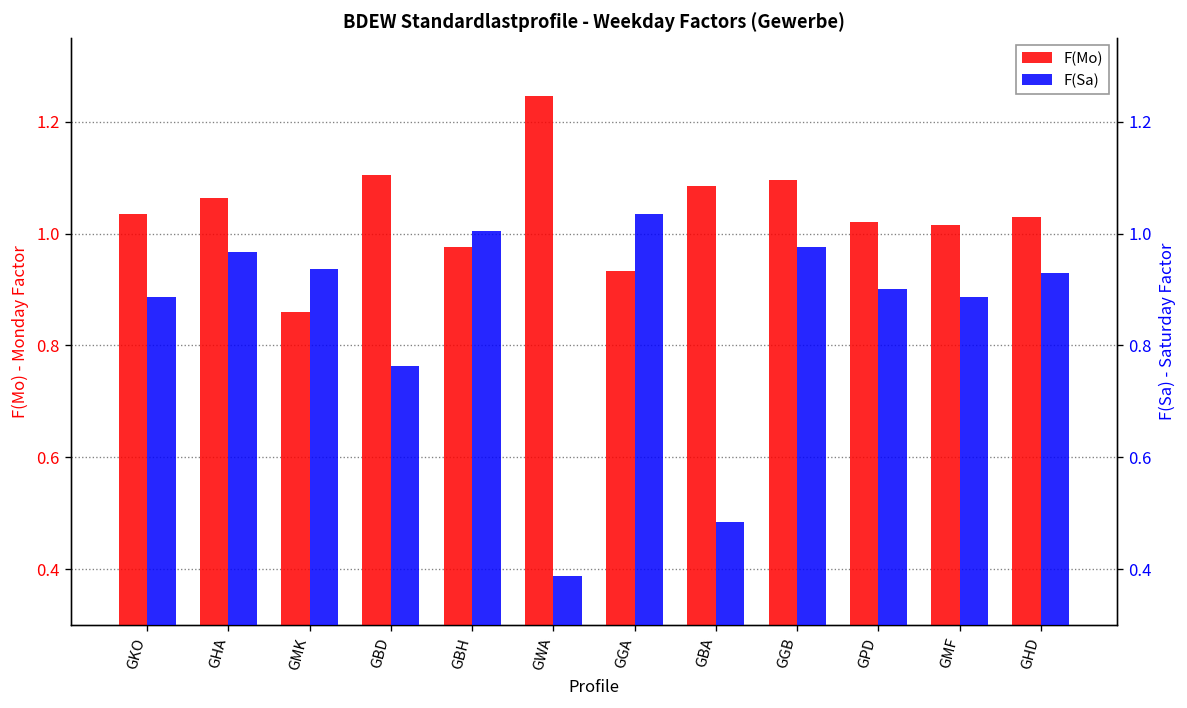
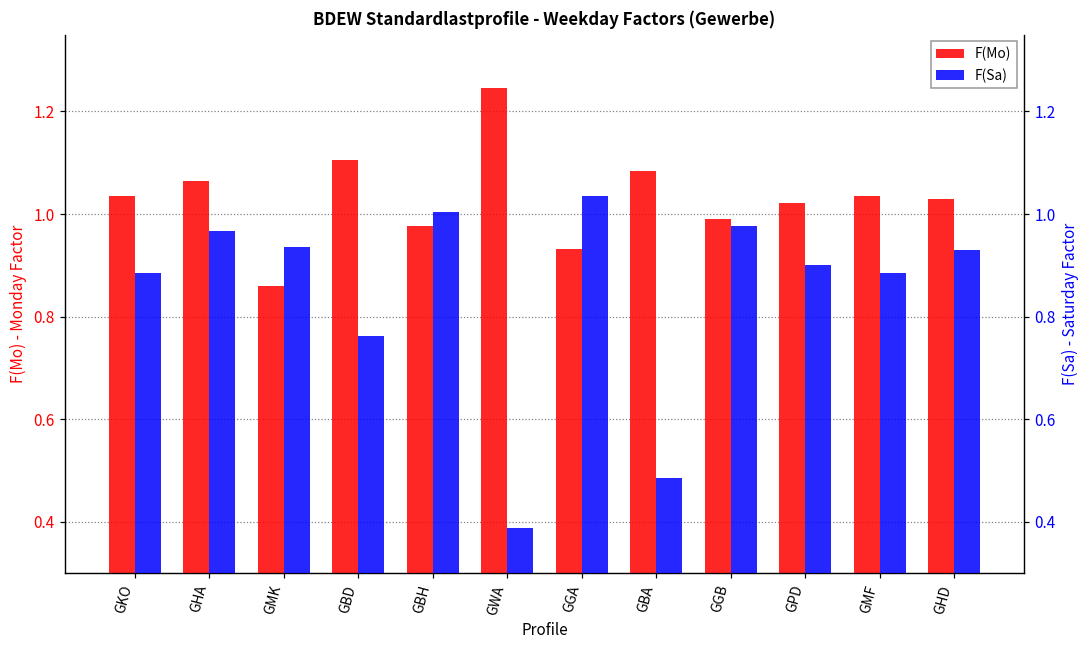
F(Mo), GGB: 1.10 -> 0.99
F(Mo), GMF: 1.01 -> 1.04
